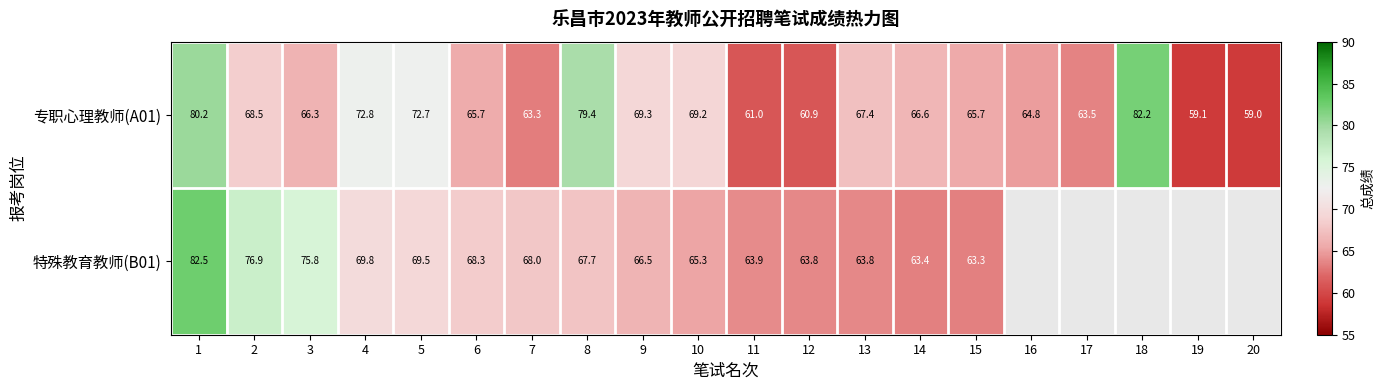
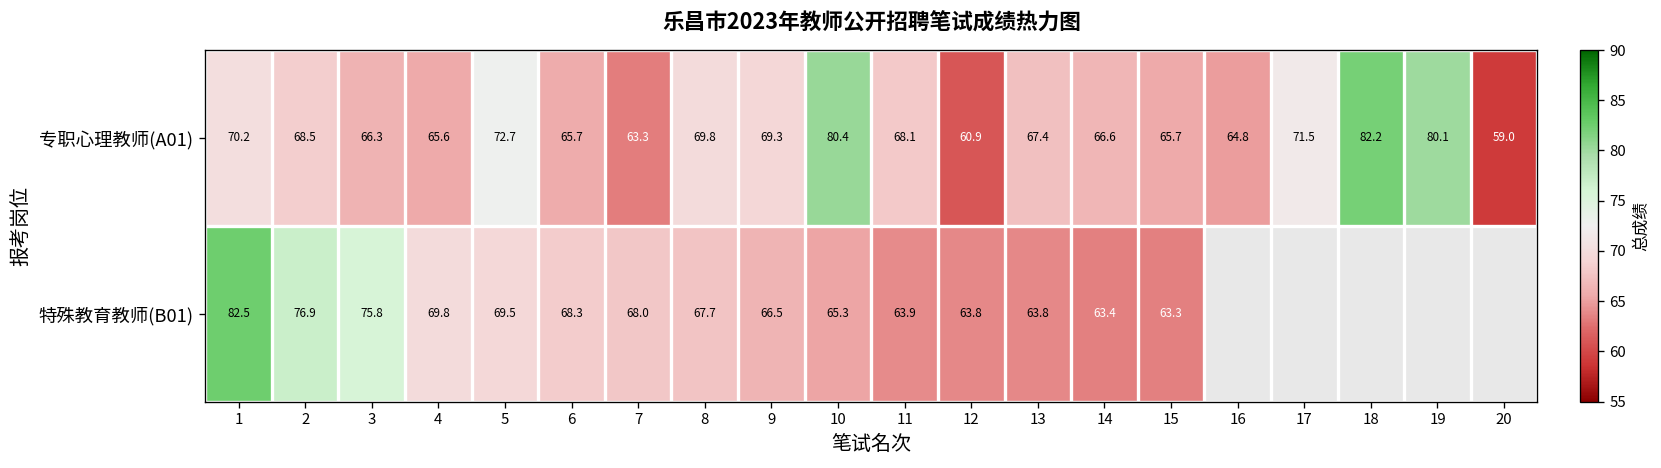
专职心理教师(A01), 1: 80.2 -> 70.2
专职心理教师(A01), 4: 72.8 -> 65.6
专职心理教师(A01), 8: 79.4 -> 69.8
专职心理教师(A01), 10: 69.2 -> 80.4
专职心理教师(A01), 11: 61.0 -> 68.1
专职心理教师(A01), 17: 63.5 -> 71.5
专职心理教师(A01), 19: 59.1 -> 80.1
